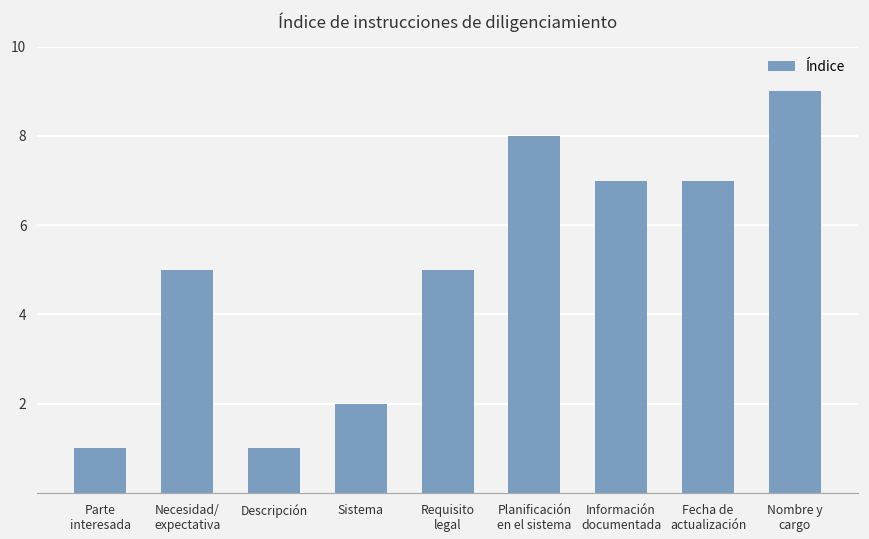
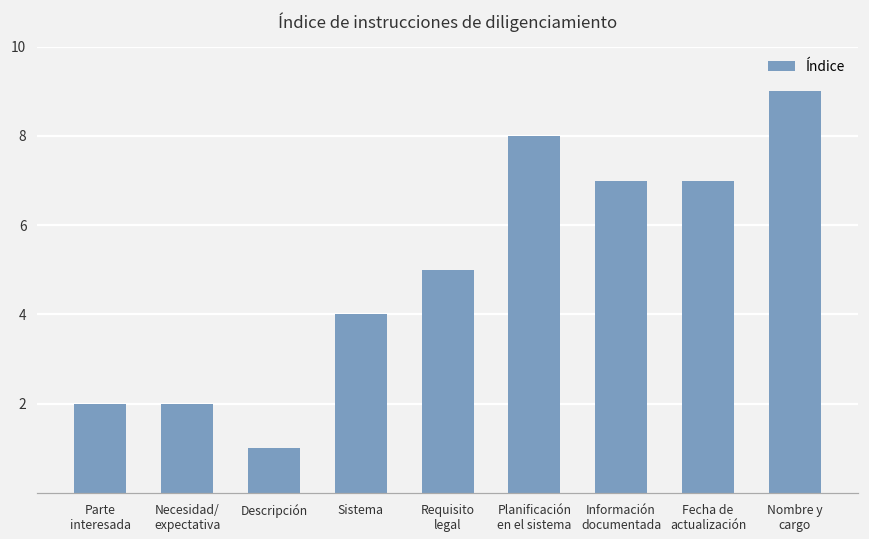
Parte interesada: 1 -> 2
Necesidad/ expectativa: 5 -> 2
Sistema: 2 -> 4
